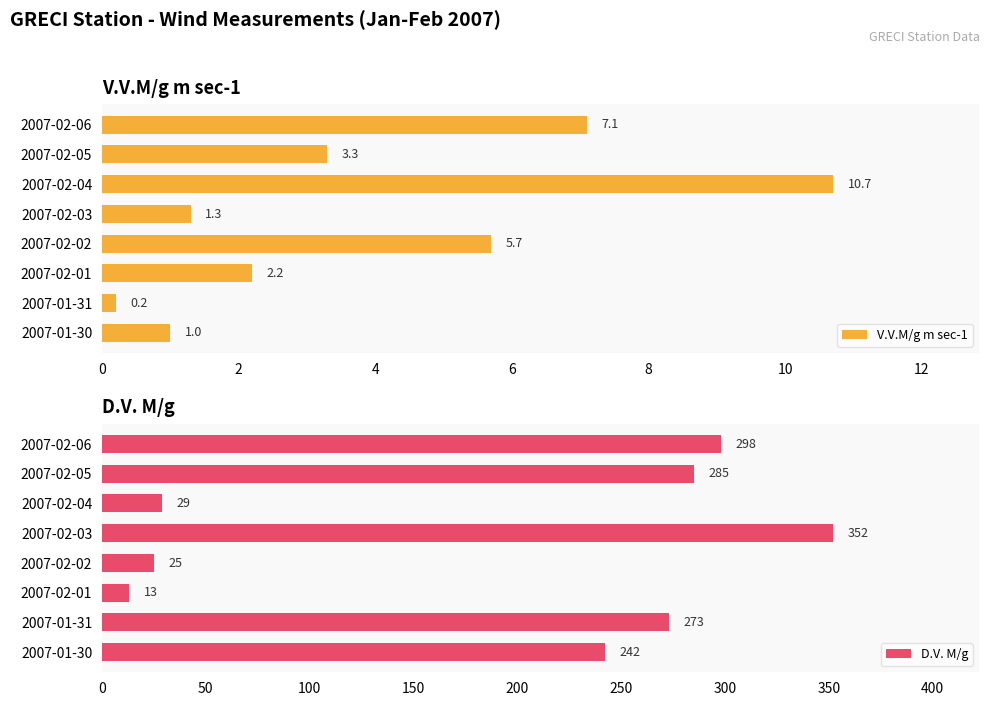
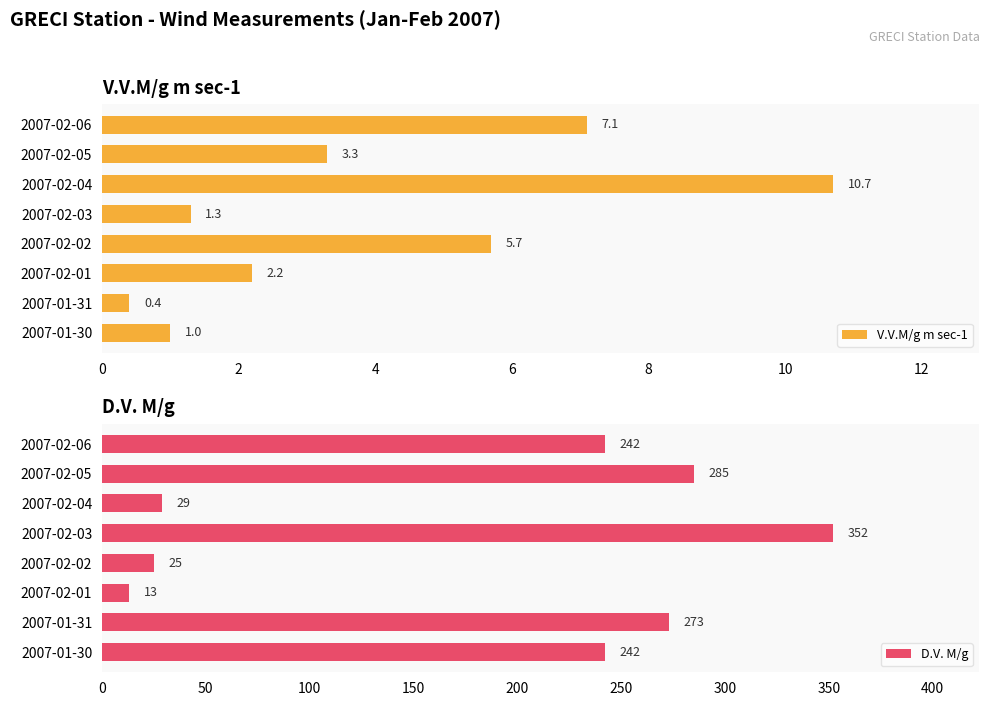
V.V.M/g m sec-1, 2007-01-31: 0.2 -> 0.4
D.V. M/g, 2007-02-06: 298 -> 242
